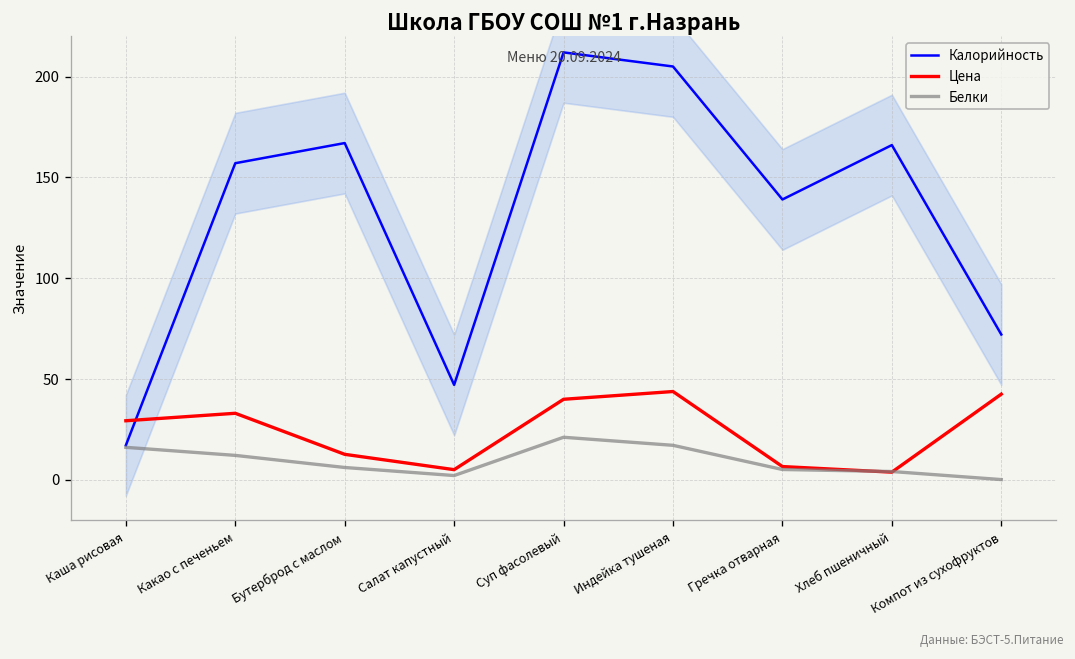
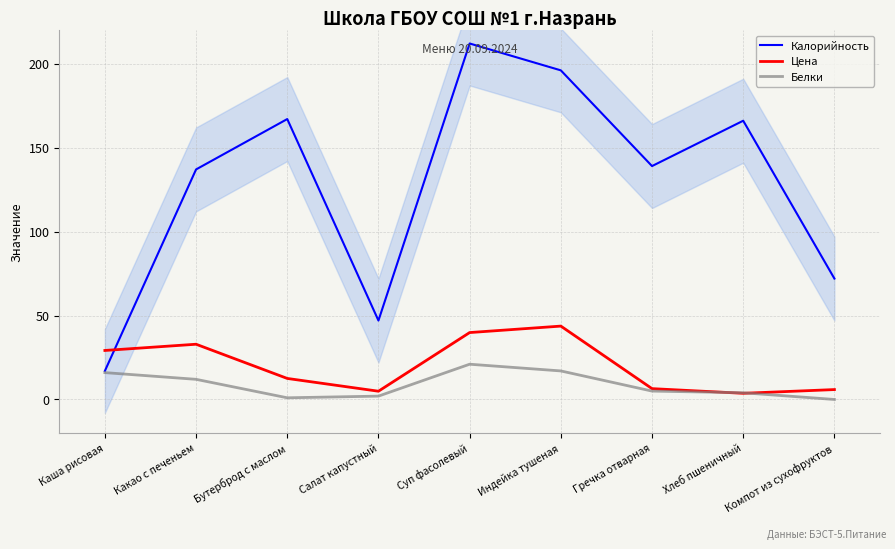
Калорийность, Какао с печеньем: 157 -> 137
Белки, Бутерброд с маслом: 6 -> 1
Калорийность, Индейка тушеная: 205 -> 196
Цена, Компот из сухофруктов: 42 -> 6
